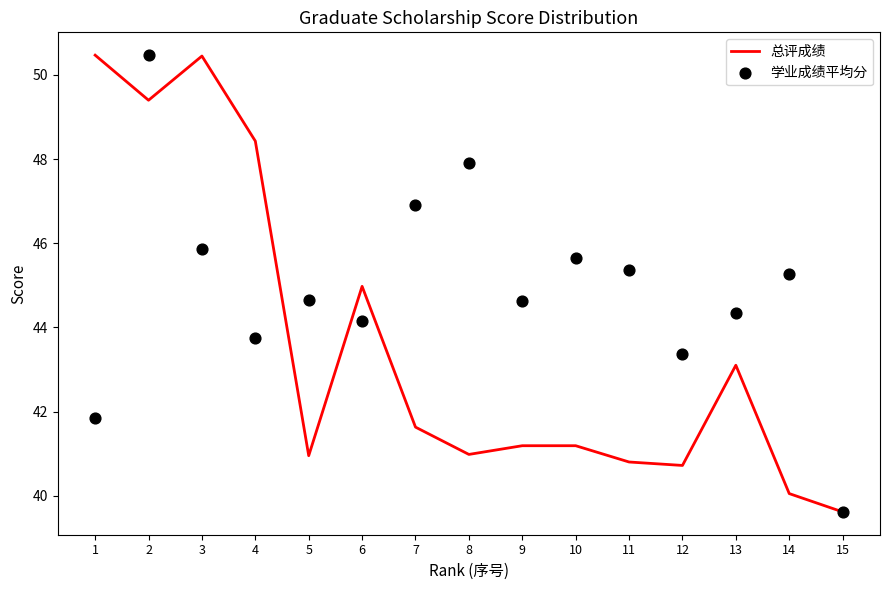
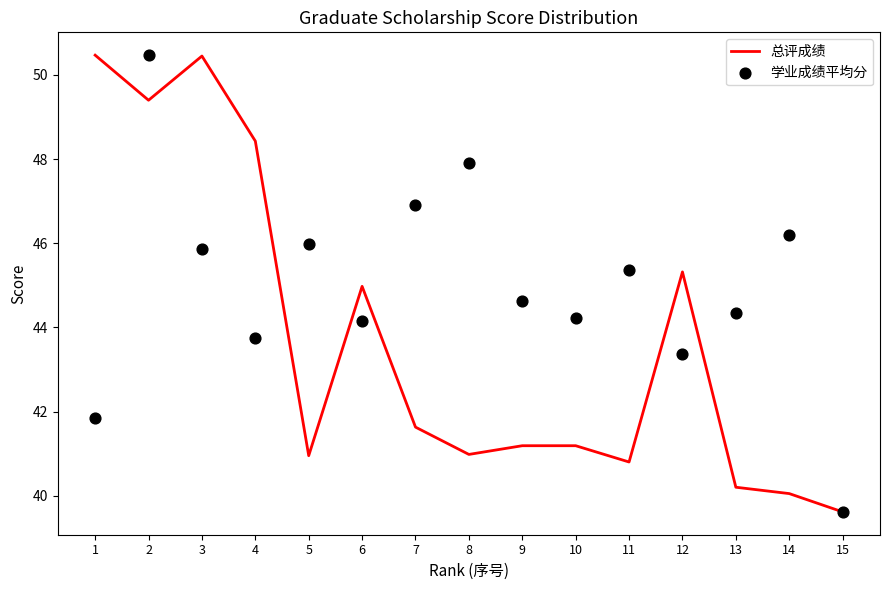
学业成绩平均分, 5: 44.6 -> 46.0
学业成绩平均分, 10: 45.7 -> 44.2
总评成绩, 12: 40.7 -> 45.3
总评成绩, 13: 43.1 -> 40.2
学业成绩平均分, 14: 45.3 -> 46.2
